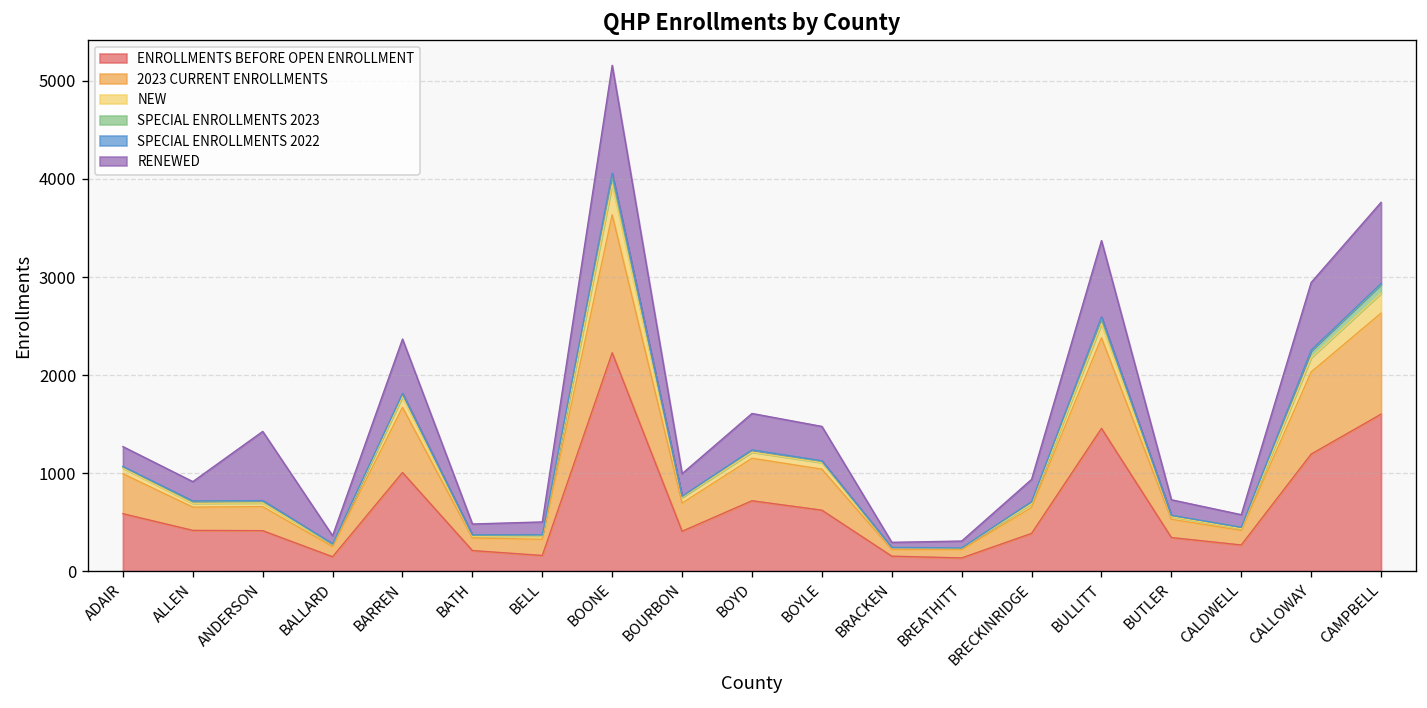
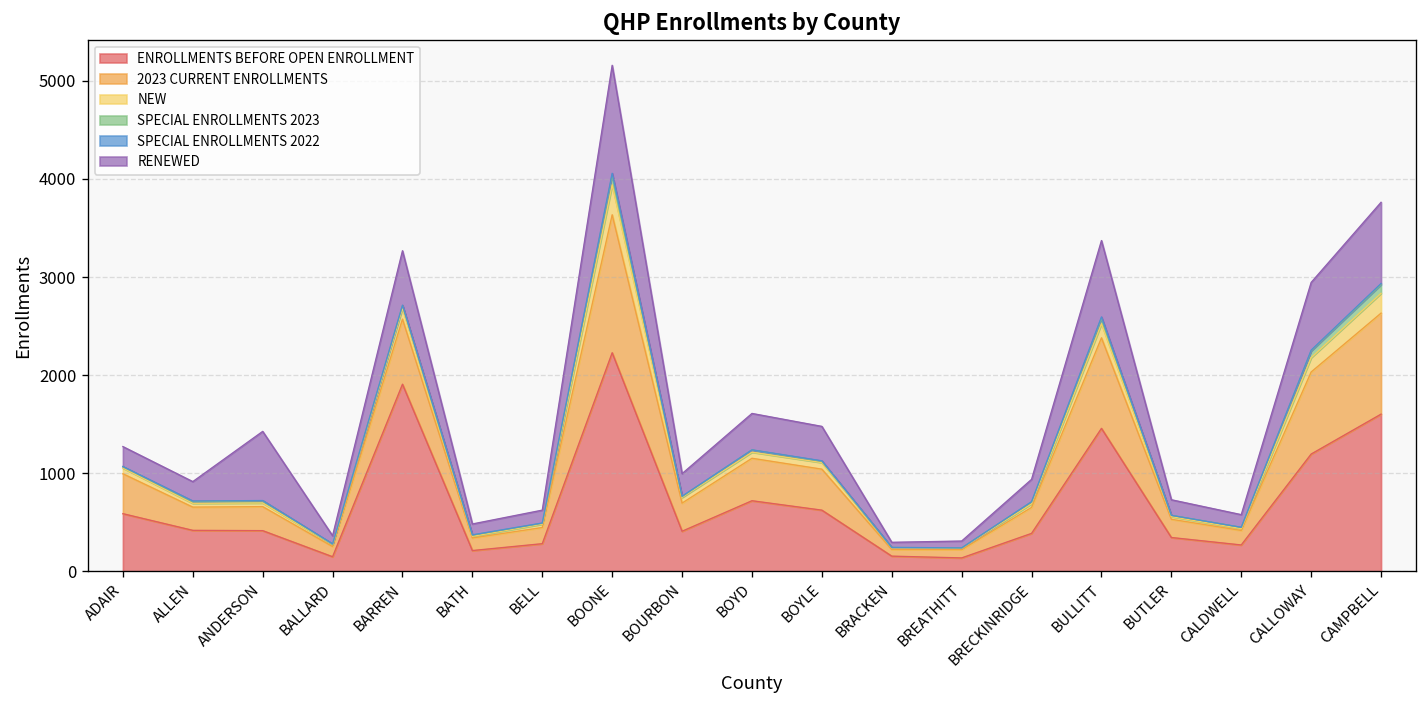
ENROLLMENTS BEFORE OPEN ENROLLMENT, BARREN: 1000 -> 1900
ENROLLMENTS BEFORE OPEN ENROLLMENT, BELL: 200 -> 300
